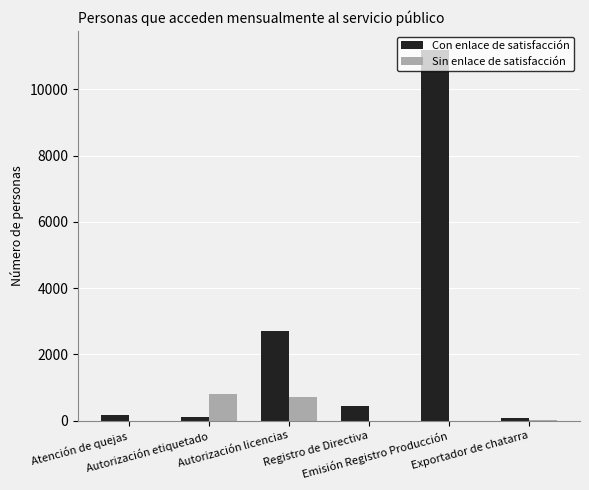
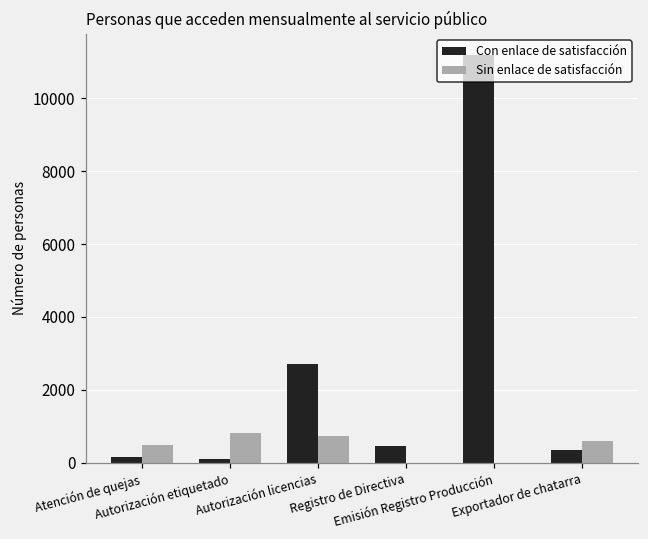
Sin enlace de satisfacción, Atención de quejas: 0 -> 500
Con enlace de satisfacción, Exportador de chatarra: 100 -> 300
Sin enlace de satisfacción, Exportador de chatarra: 0 -> 600
